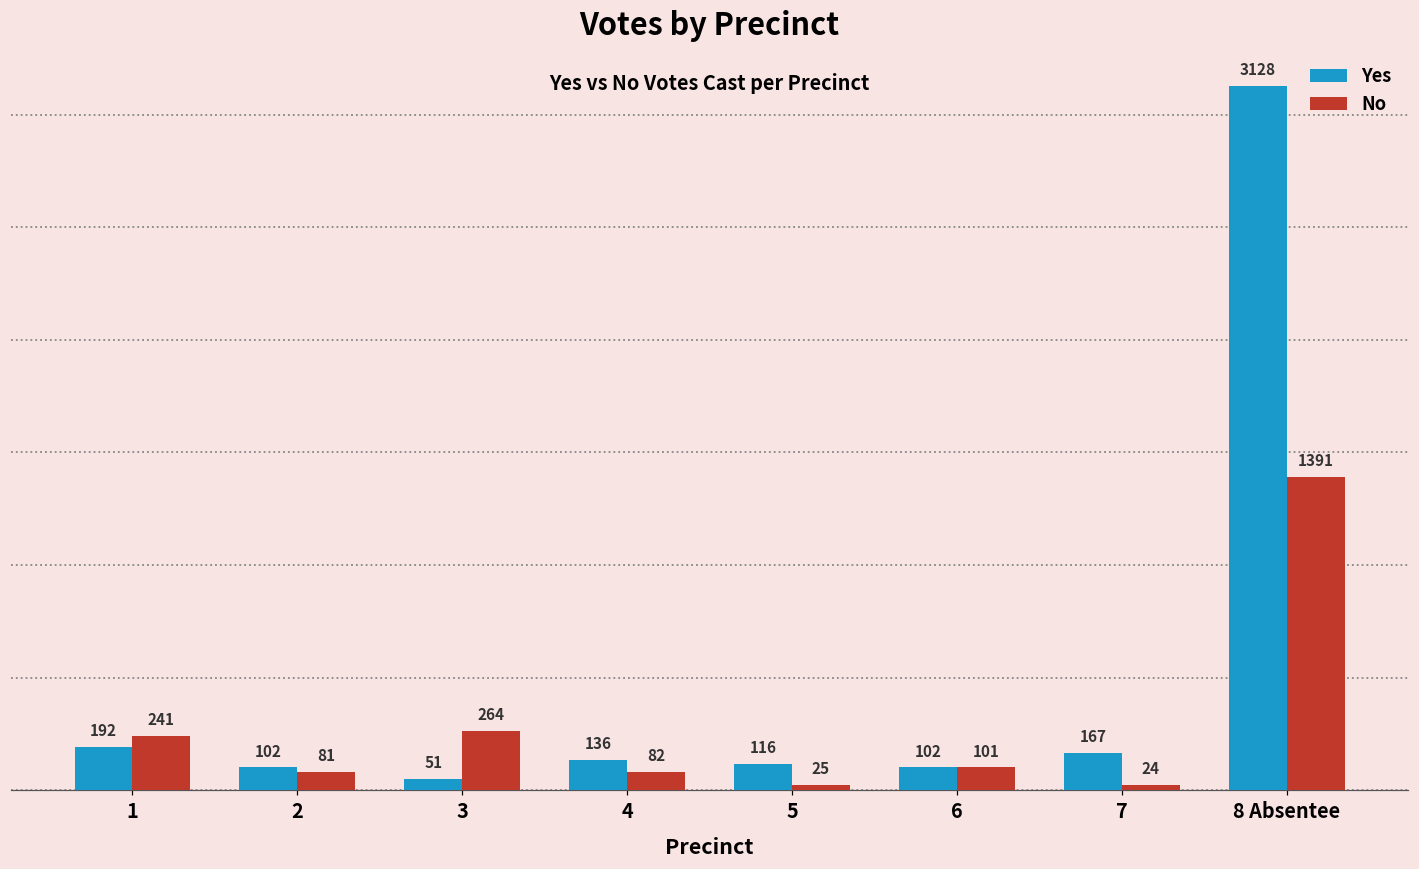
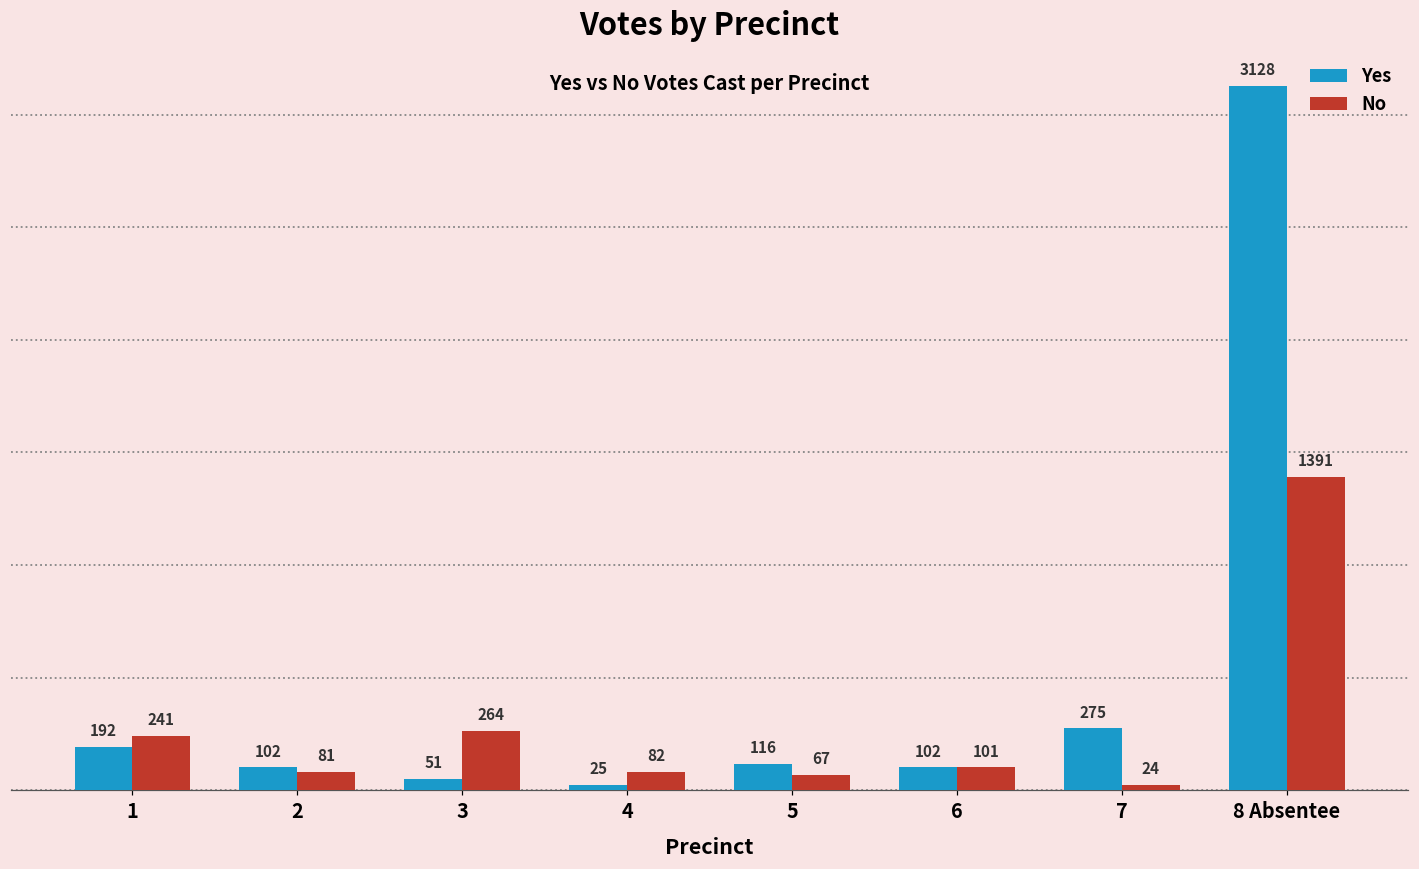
Yes, 4: 136 -> 25
No, 5: 25 -> 67
Yes, 7: 167 -> 275
